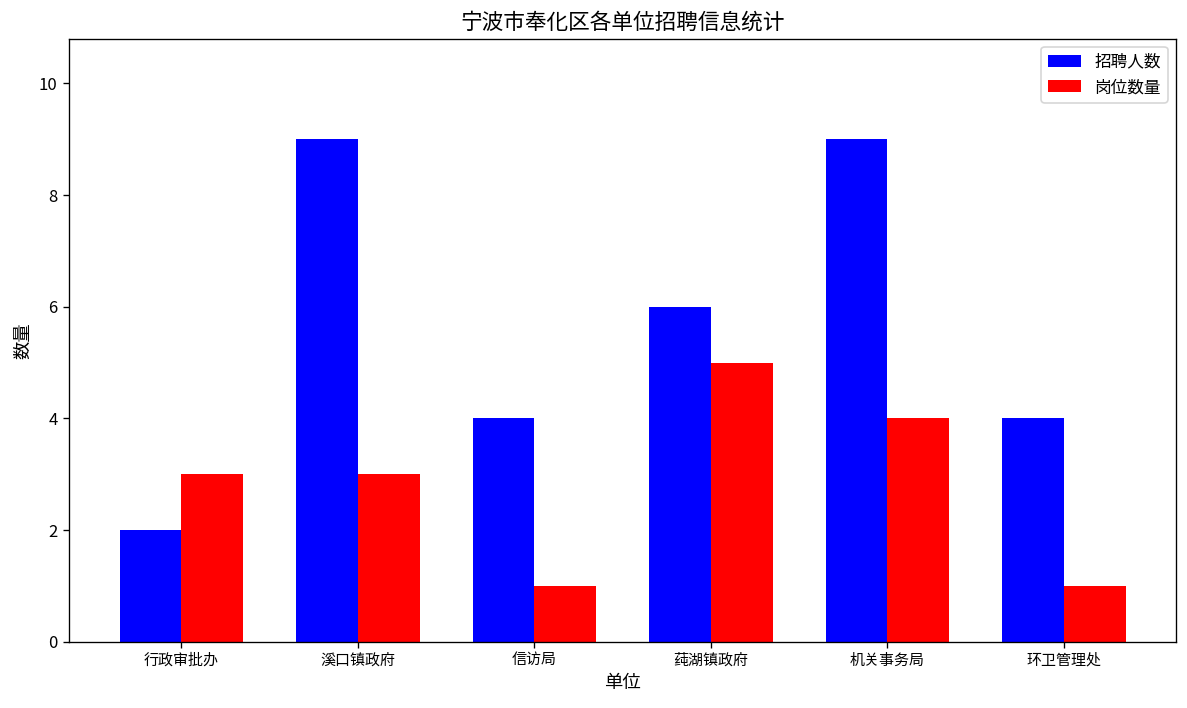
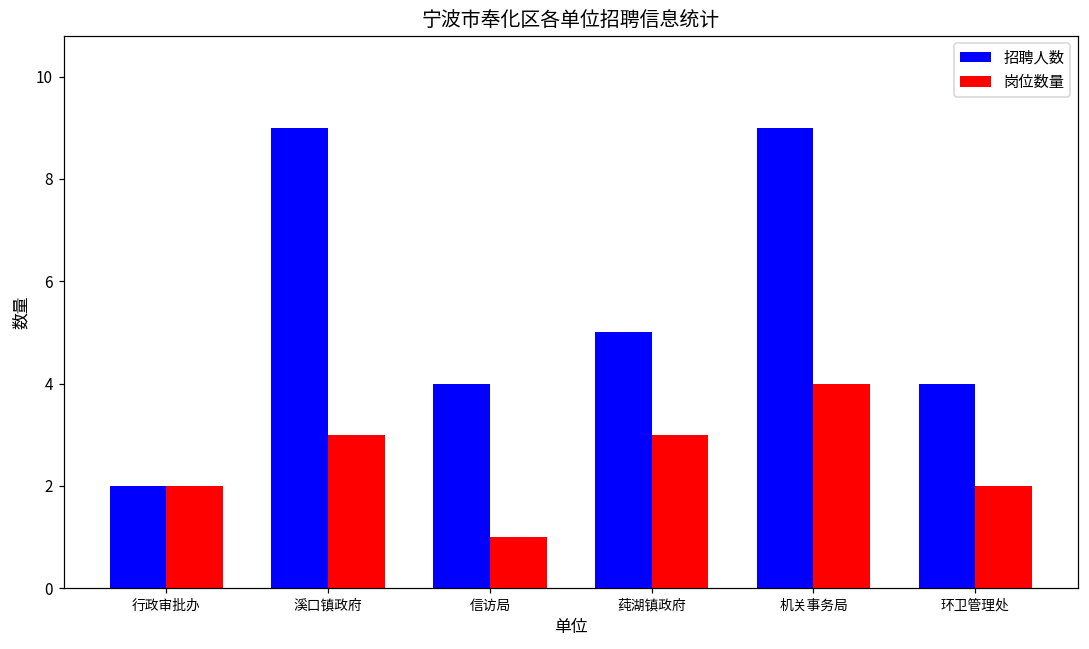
岗位数量, 行政审批办: 3 -> 2
招聘人数, 莼湖镇政府: 6 -> 5
岗位数量, 莼湖镇政府: 5 -> 3
岗位数量, 环卫管理处: 1 -> 2
